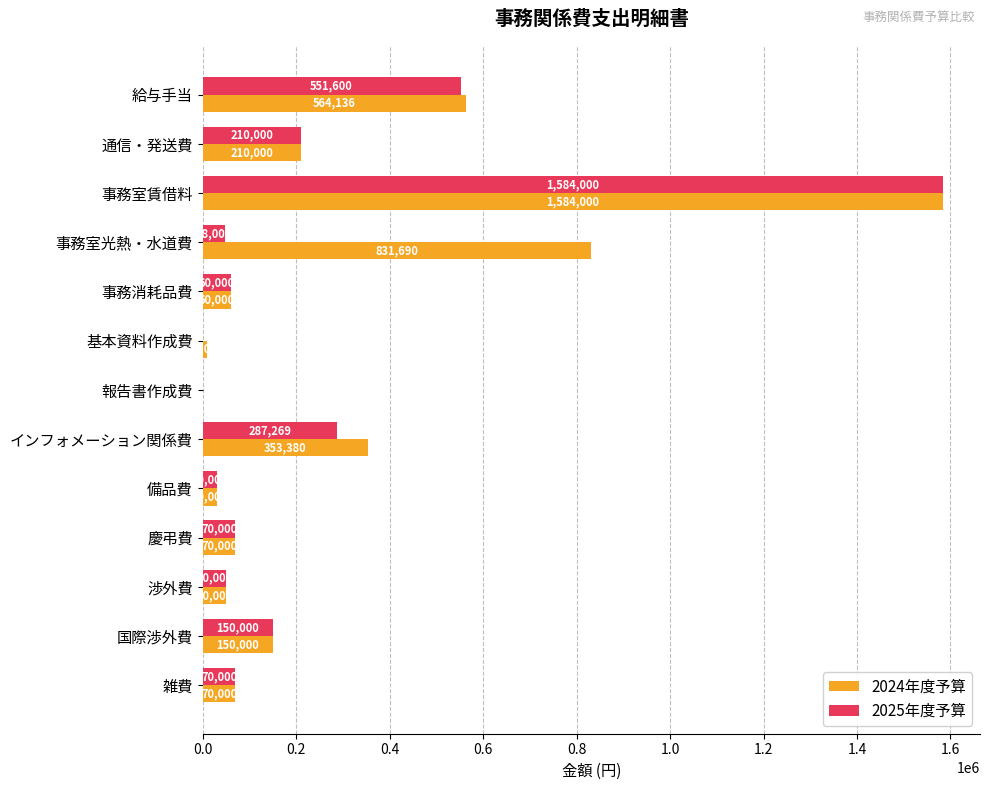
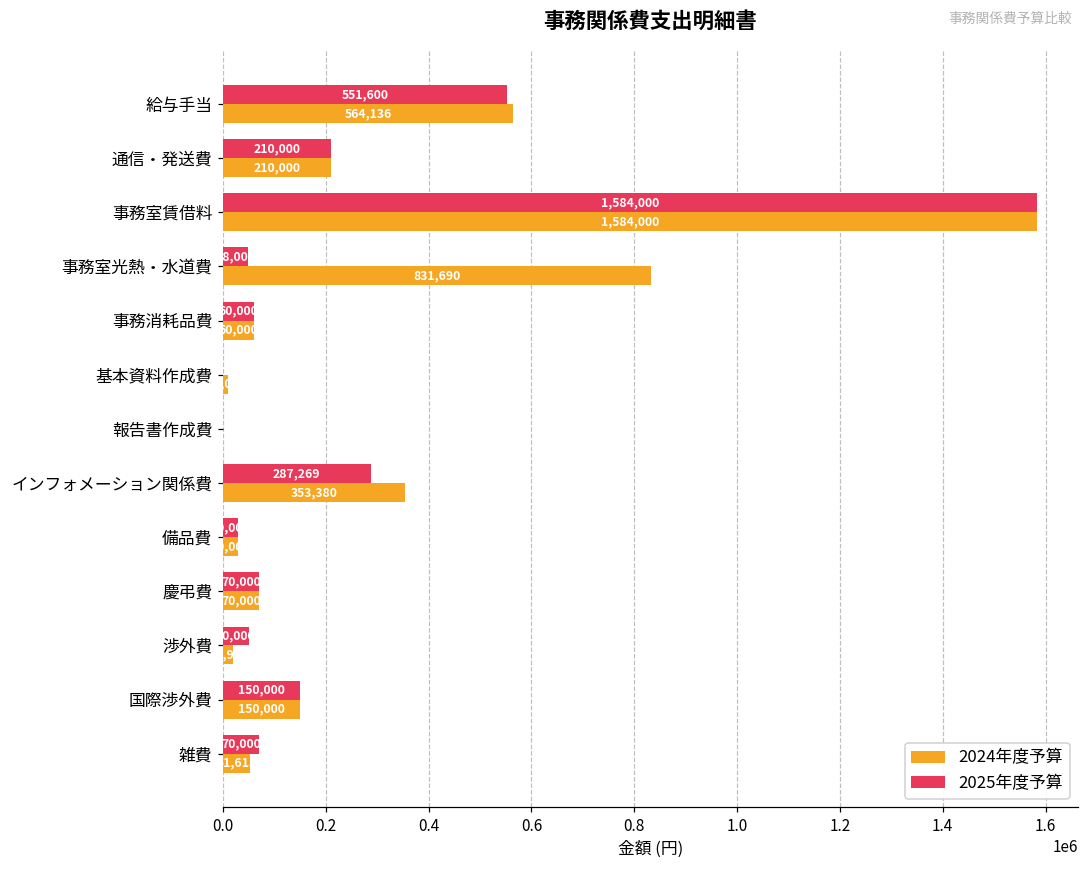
2024年度予算, 渉外費: 50000 -> 20000
2024年度予算, 雑費: 70,000 -> 51,615
